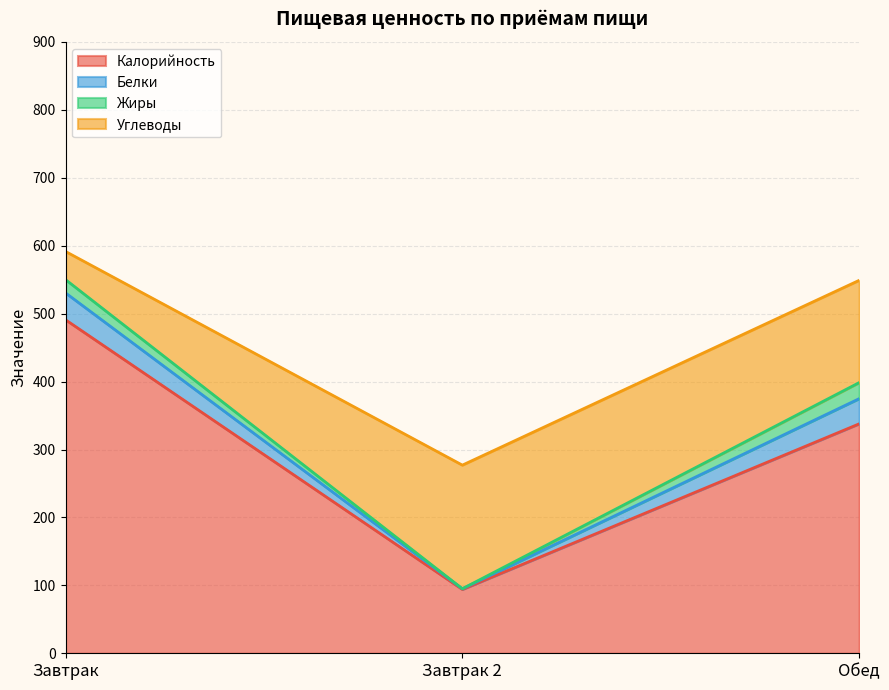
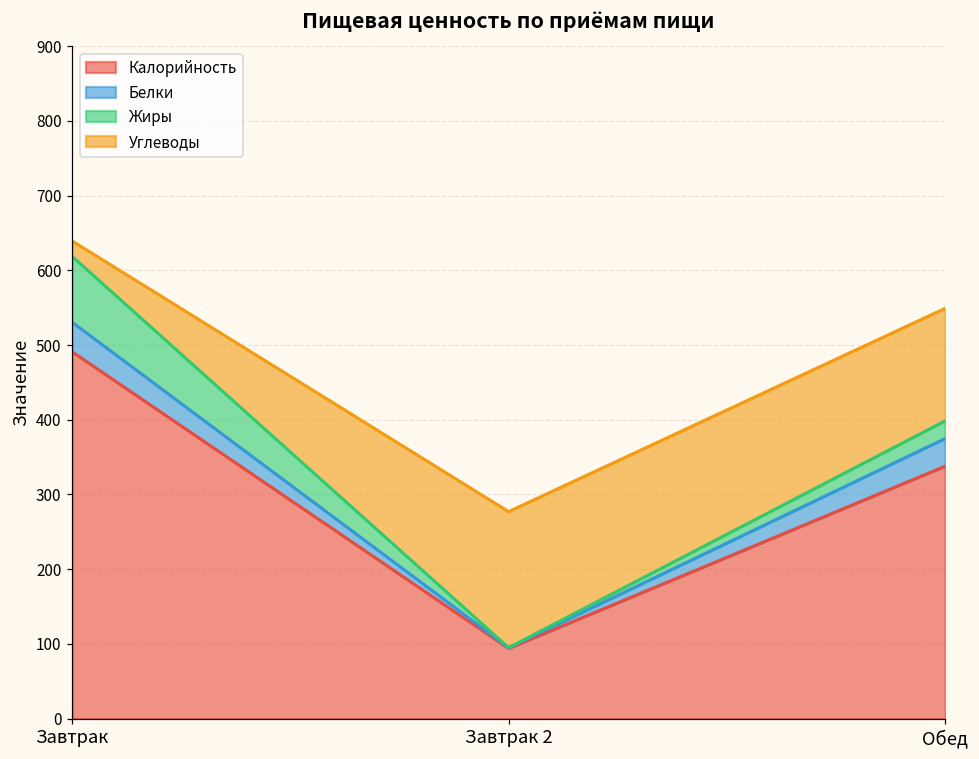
Жиры, Завтрак: 20 -> 90
Углеводы, Завтрак: 40 -> 20
